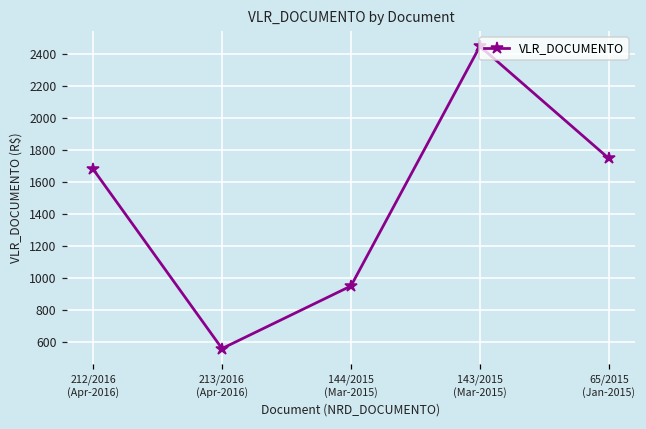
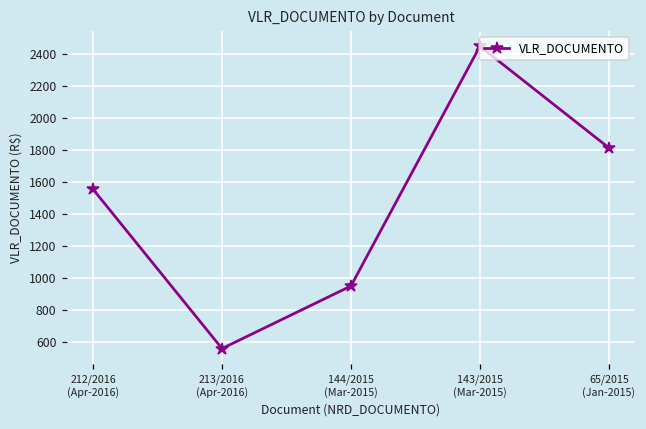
212/2016 (Apr-2016): 1680 -> 1560
65/2015 (Jan-2015): 1750 -> 1810
